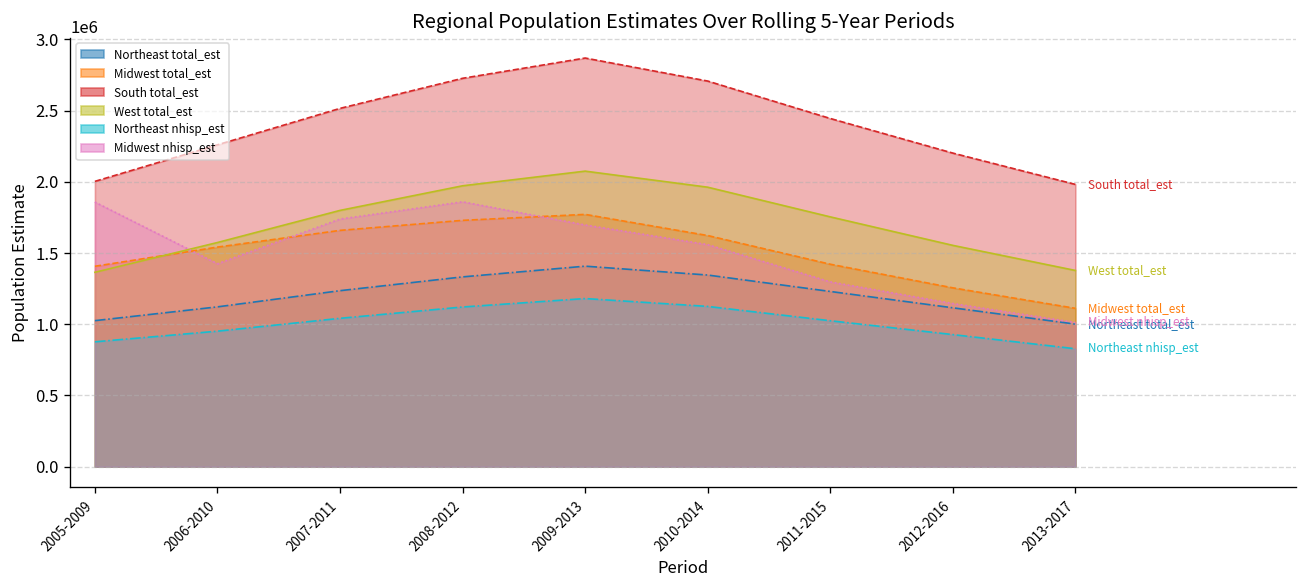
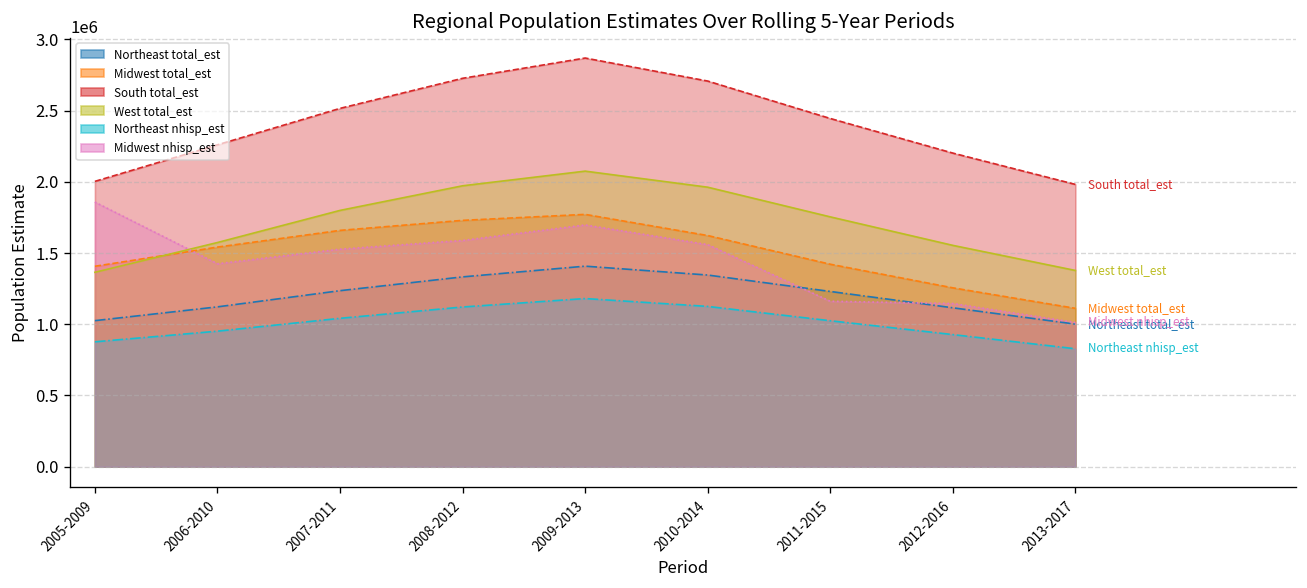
Midwest nhisp_est, 2007-2011: 1740000 -> 1530000
Midwest nhisp_est, 2008-2012: 1860000 -> 1590000
Midwest nhisp_est, 2011-2015: 1300000 -> 1160000
